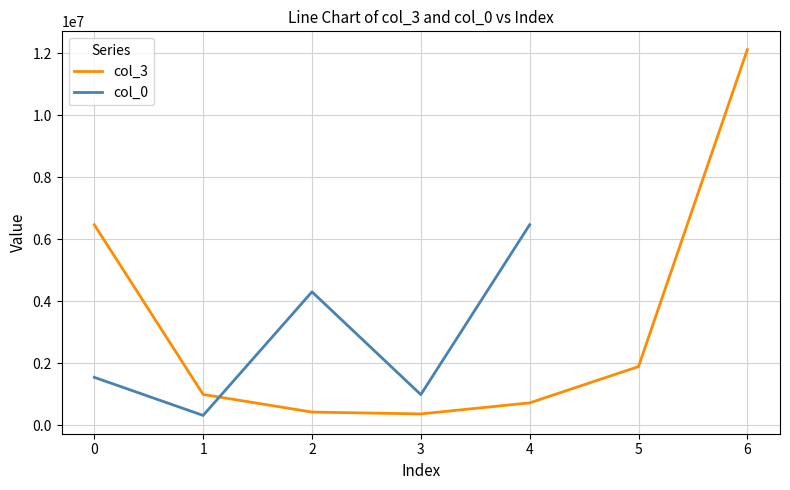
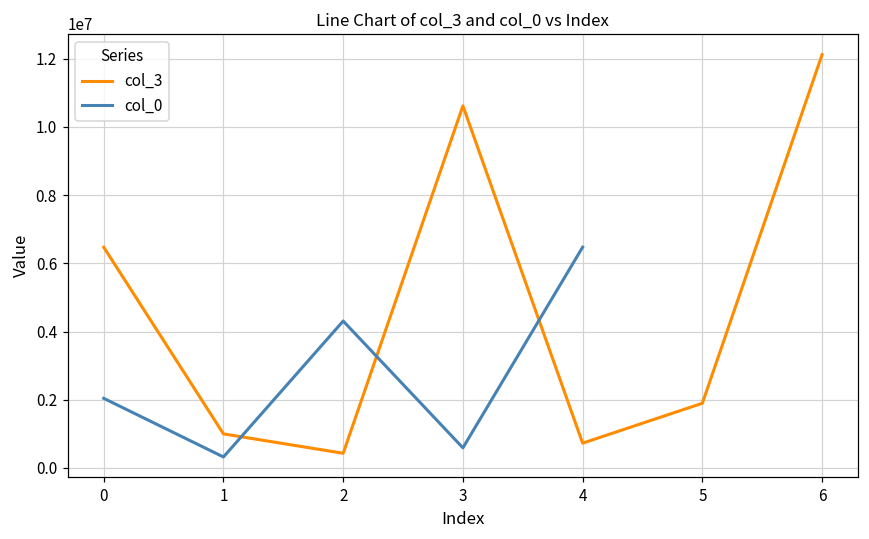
col_0, 0: 1500000 -> 2000000
col_3, 3: 400000 -> 10600000
col_0, 3: 1000000 -> 600000
